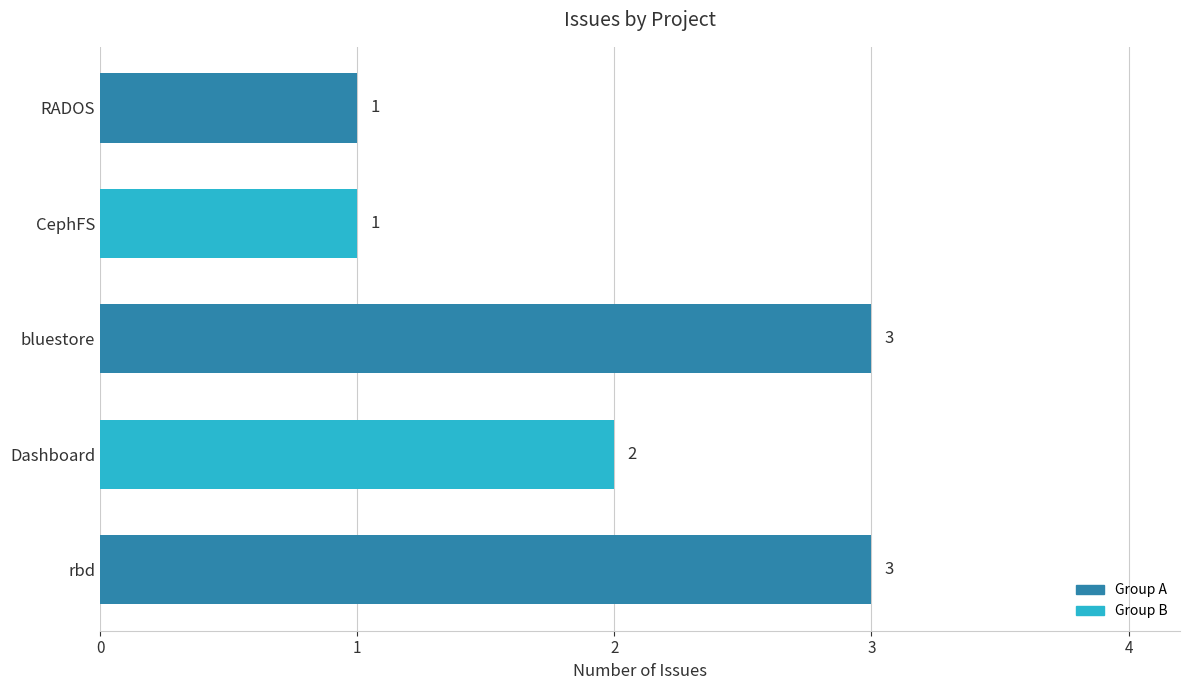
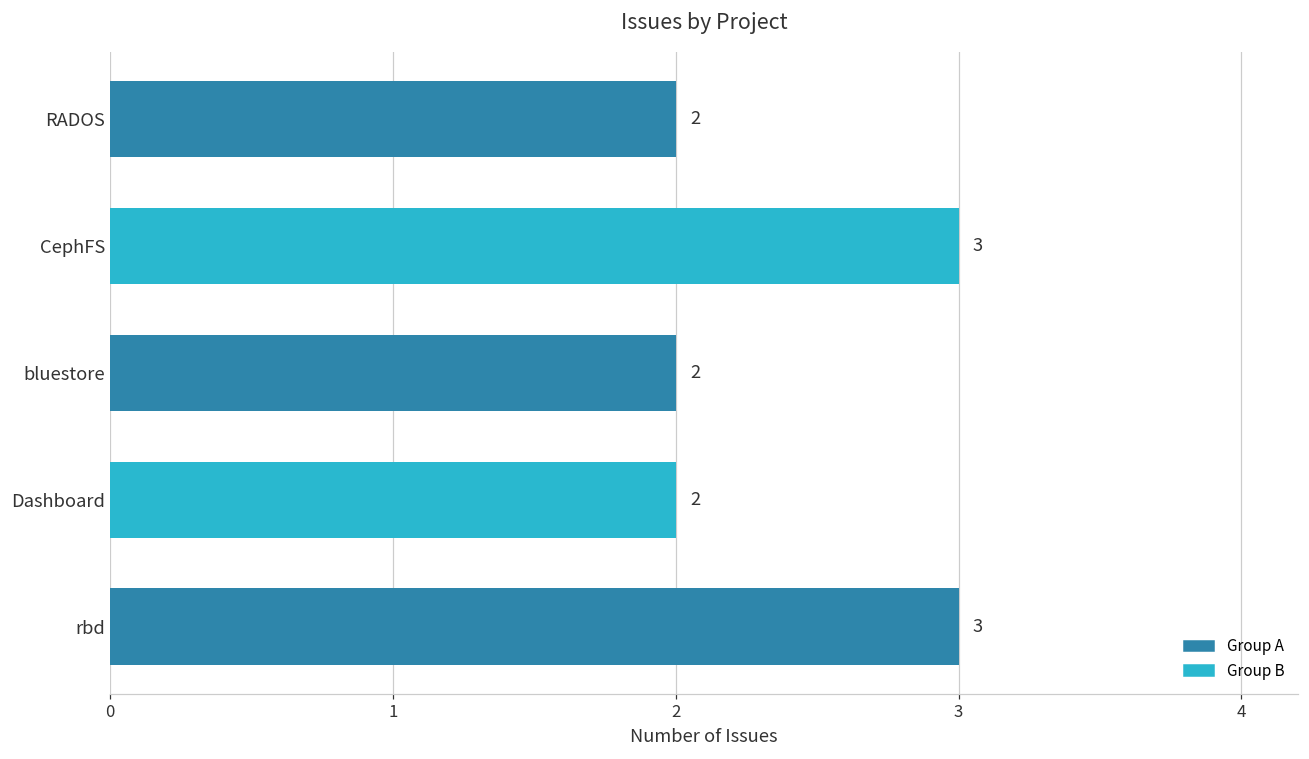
RADOS: 1 -> 2
CephFS: 1 -> 3
bluestore: 3 -> 2
